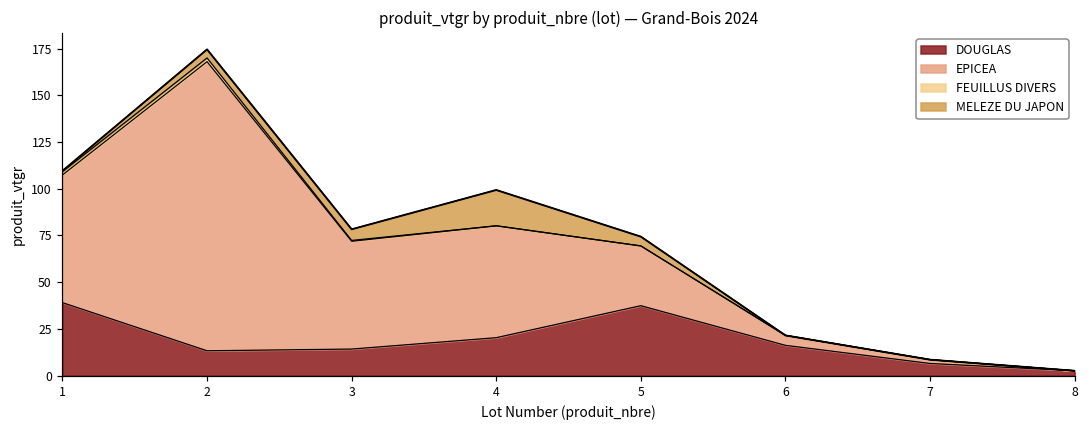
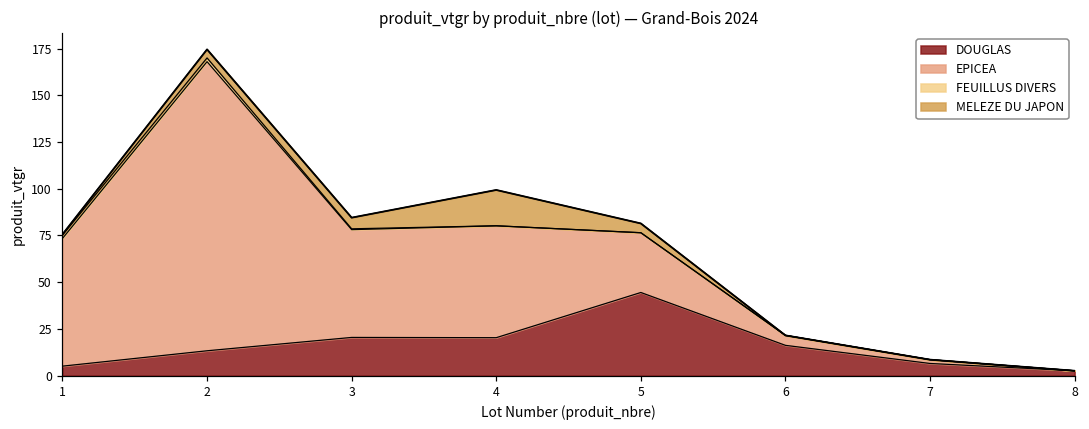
DOUGLAS, 1: 39 -> 5
DOUGLAS, 3: 14 -> 20
DOUGLAS, 5: 37 -> 44
